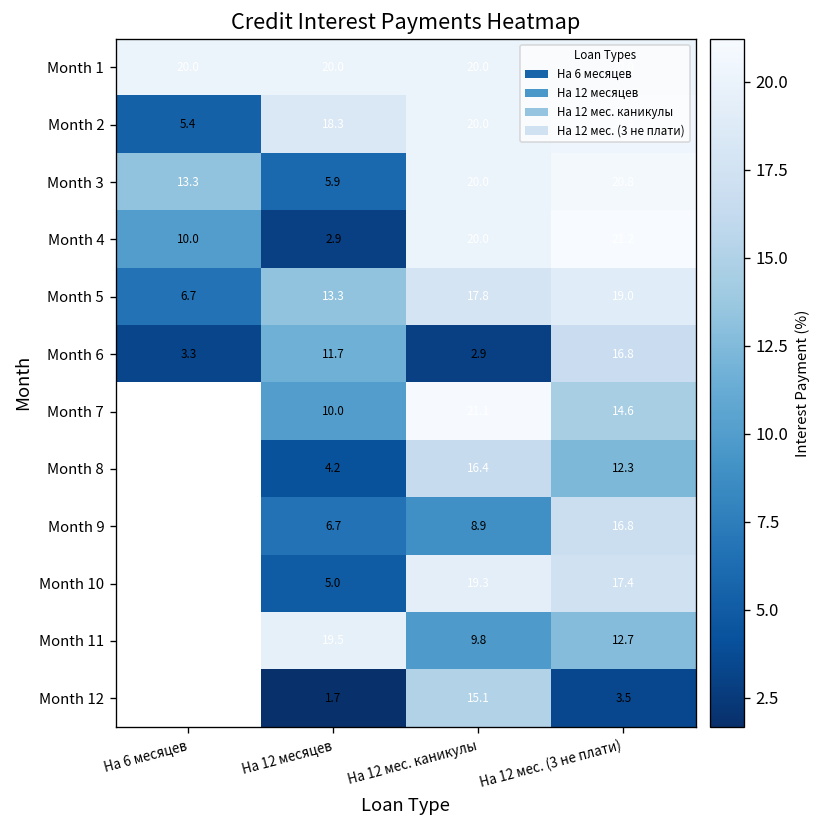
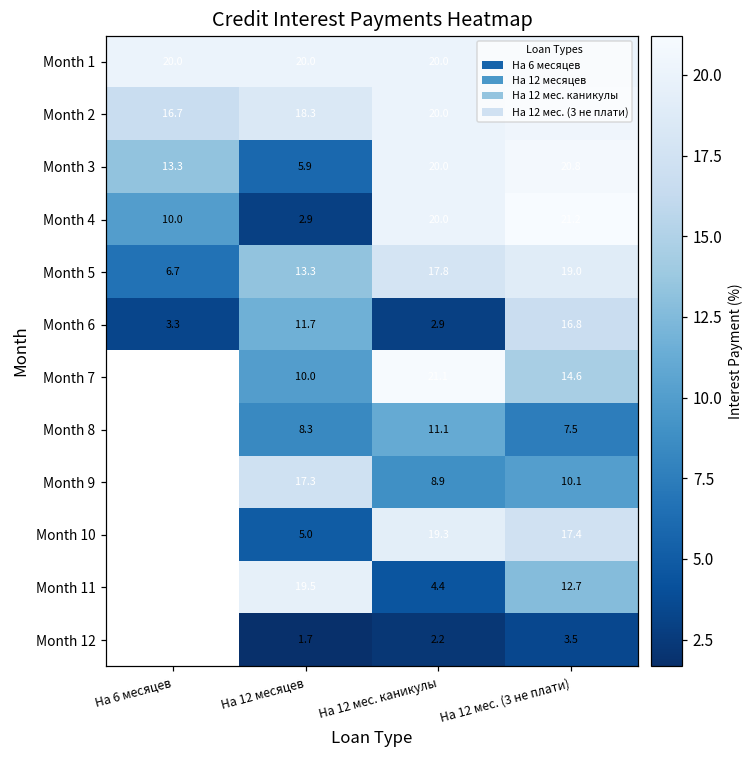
Month 2, На 6 месяцев: 5.4 -> 16.7
Month 8, На 12 месяцев: 4.2 -> 8.3
Month 8, На 12 мес. каникулы: 16.4 -> 11.1
Month 8, На 12 мес. (3 не плати): 12.3 -> 7.5
Month 9, На 12 месяцев: 6.7 -> 17.3
Month 9, На 12 мес. (3 не плати): 16.8 -> 10.1
Month 11, На 12 мес. каникулы: 9.8 -> 4.4
Month 12, На 12 мес. каникулы: 15.1 -> 2.2
